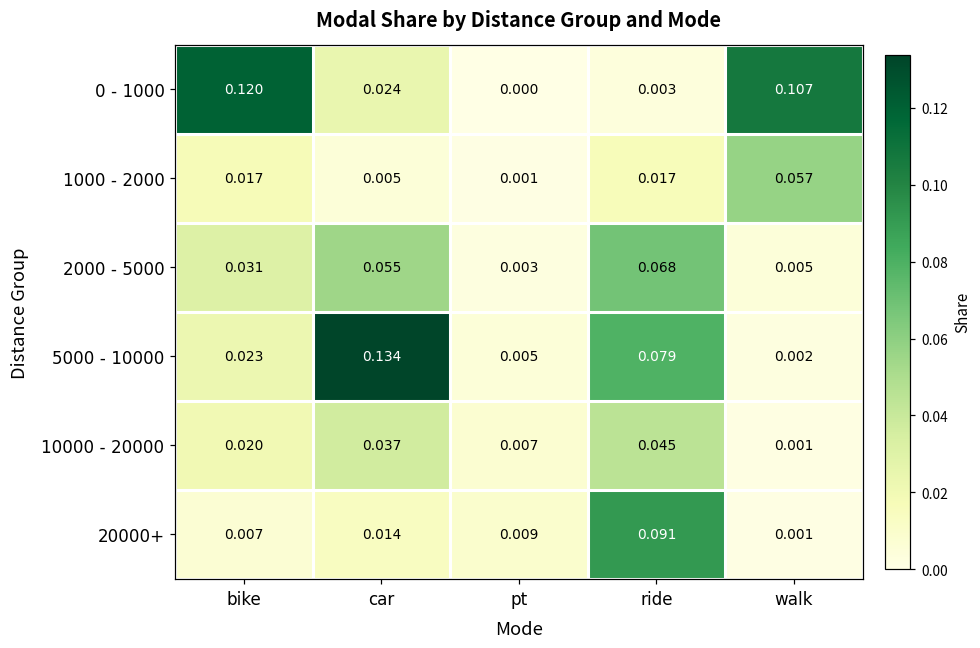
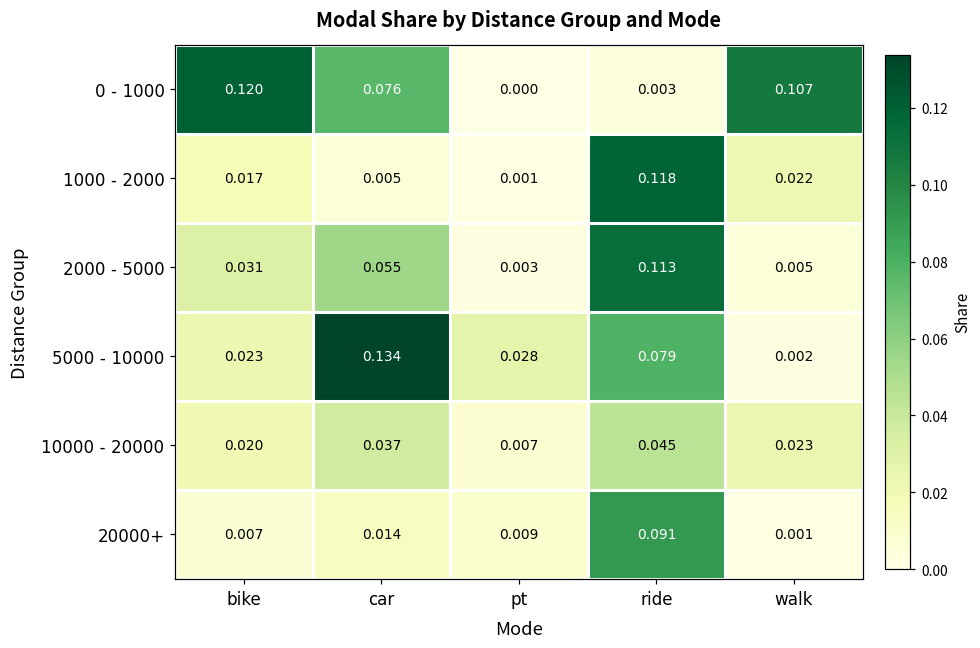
0 - 1000, car: 0.024 -> 0.076
1000 - 2000, ride: 0.017 -> 0.118
1000 - 2000, walk: 0.057 -> 0.022
2000 - 5000, ride: 0.068 -> 0.113
5000 - 10000, pt: 0.005 -> 0.028
10000 - 20000, walk: 0.001 -> 0.023
